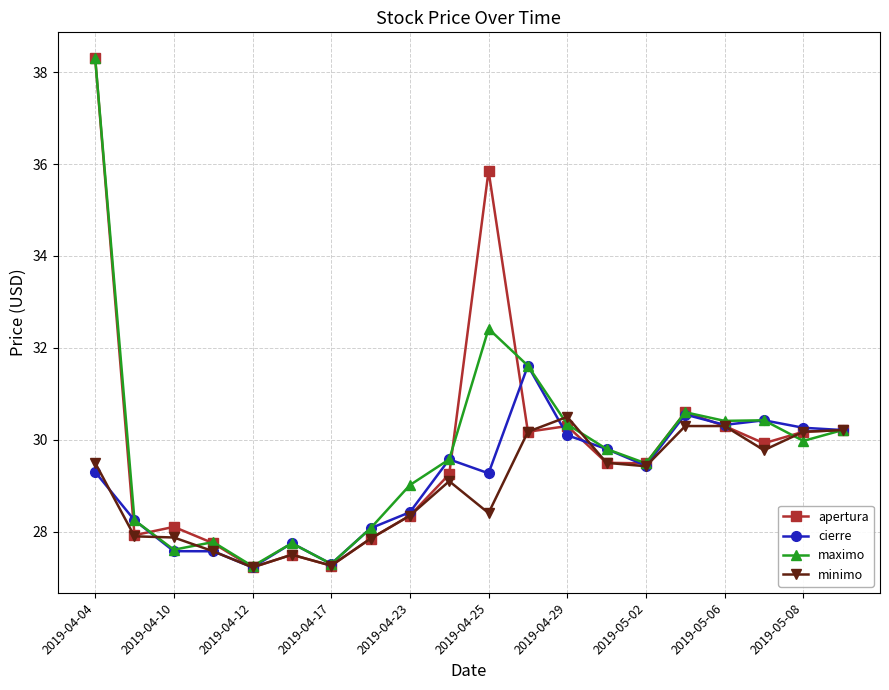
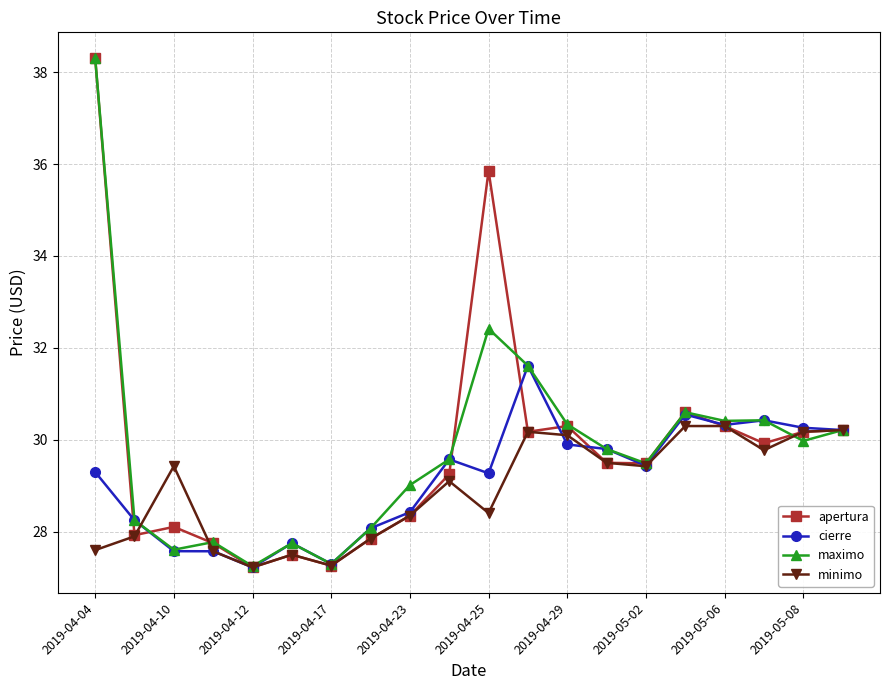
minimo, 2019-04-04: 29.5 -> 27.6
minimo, 2019-04-10: 27.9 -> 29.4
cierre, 2019-04-29: 30.1 -> 29.9
minimo, 2019-04-29: 30.5 -> 30.1
